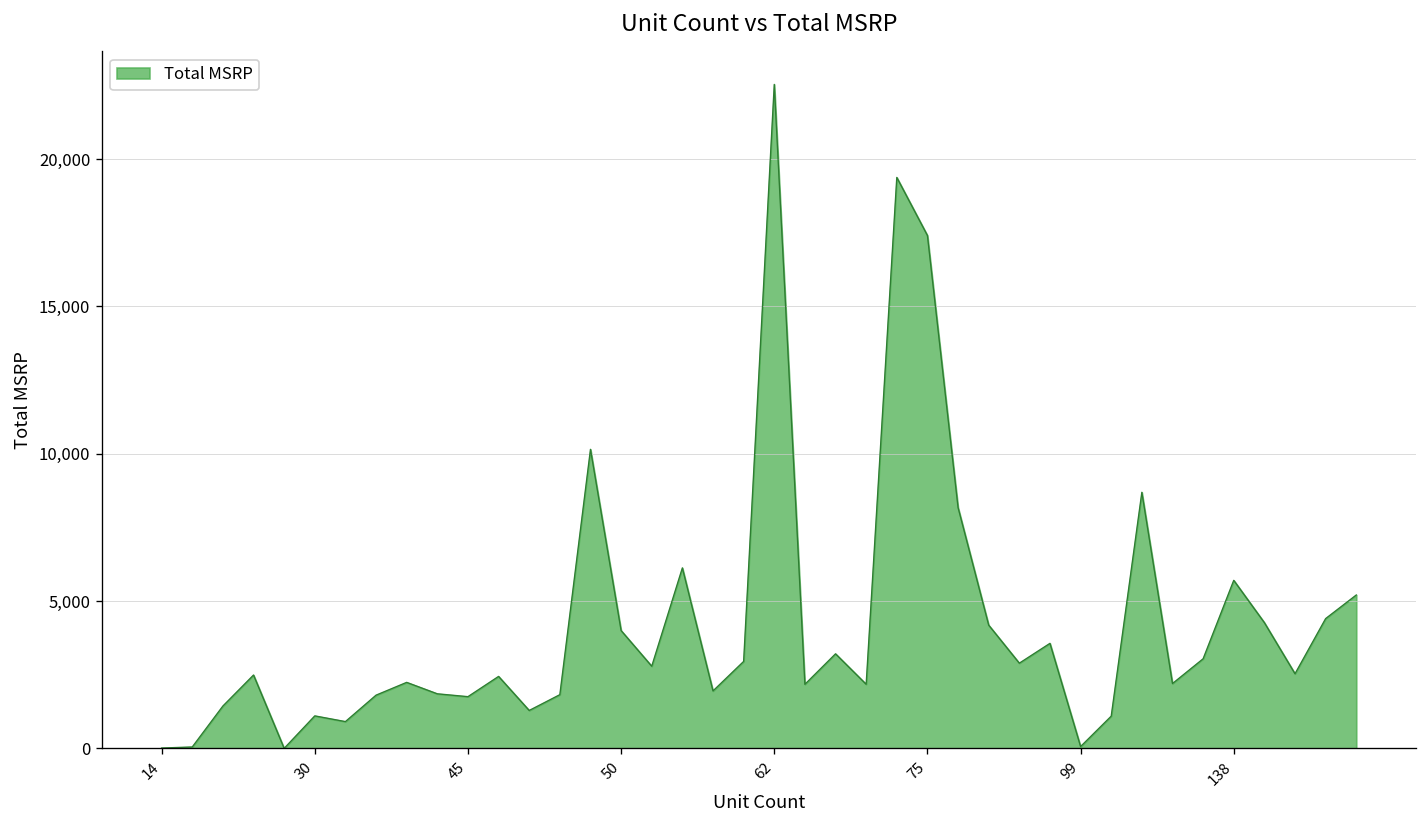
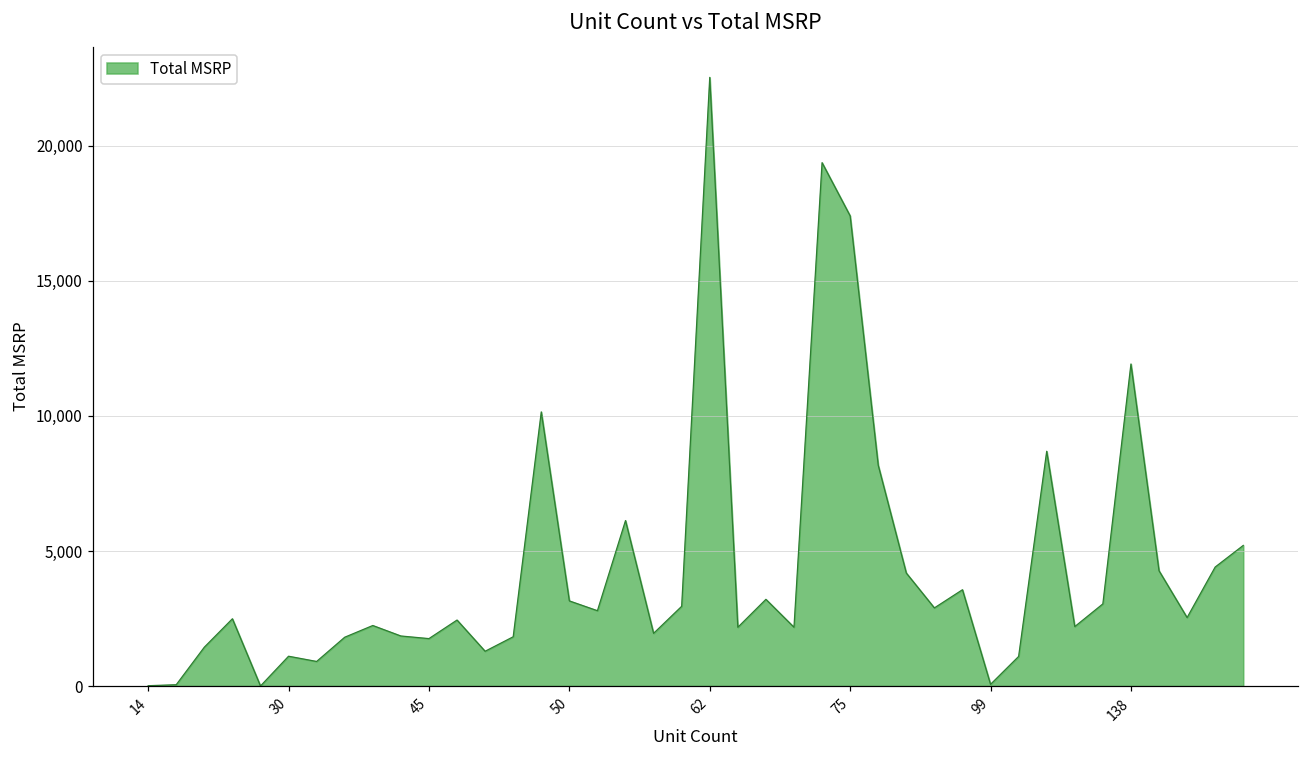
50: 4,000 -> 3,200
138: 5,700 -> 11,900
